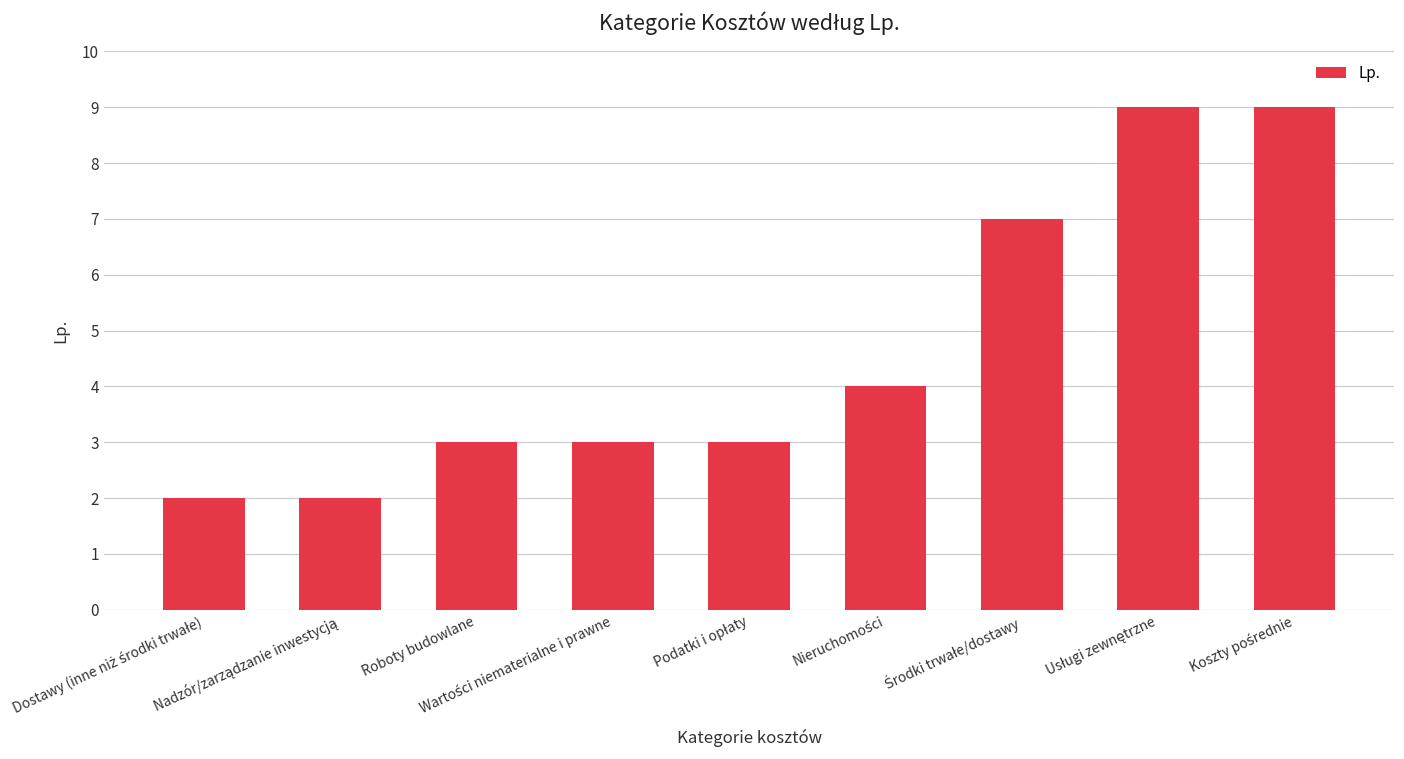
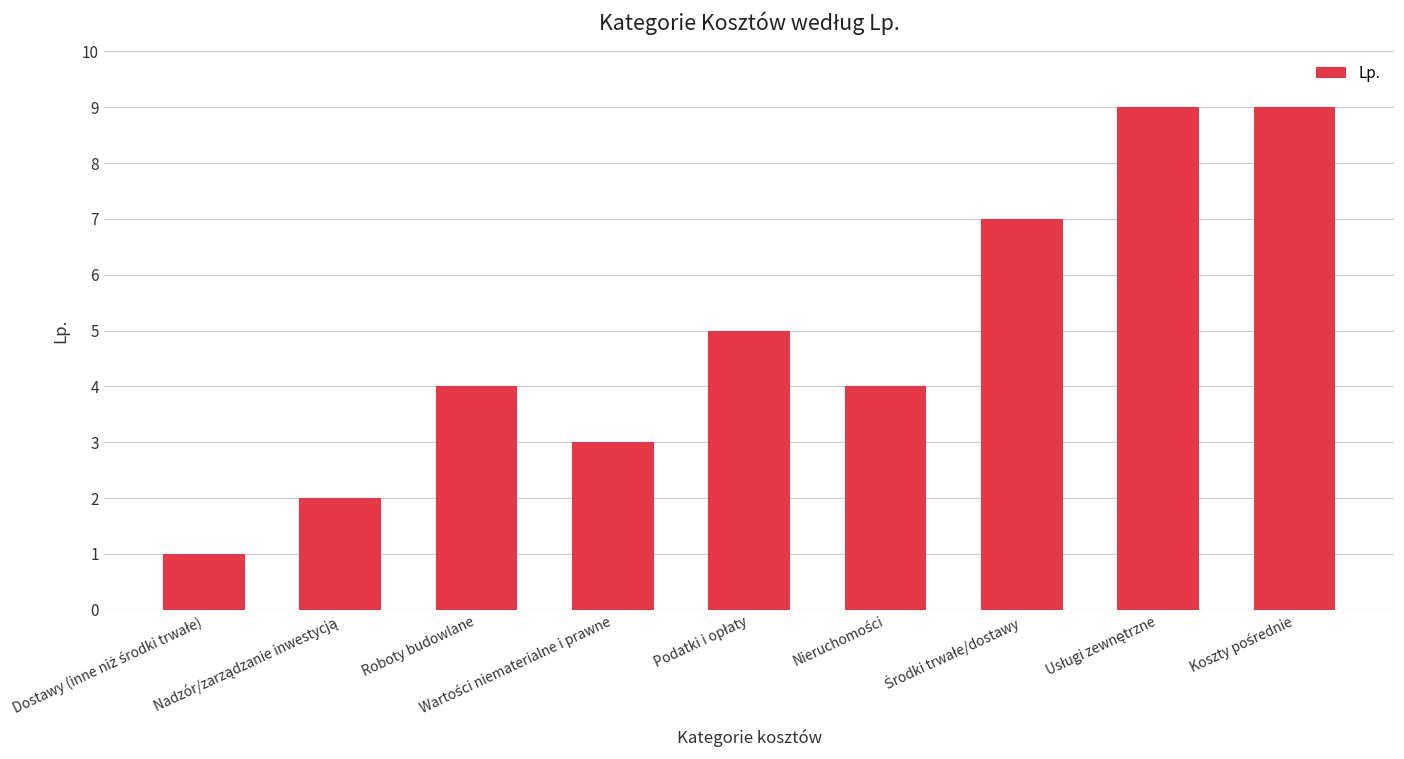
Dostawy (inne niż środki trwałe): 2 -> 1
Roboty budowlane: 3 -> 4
Podatki i opłaty: 3 -> 5
